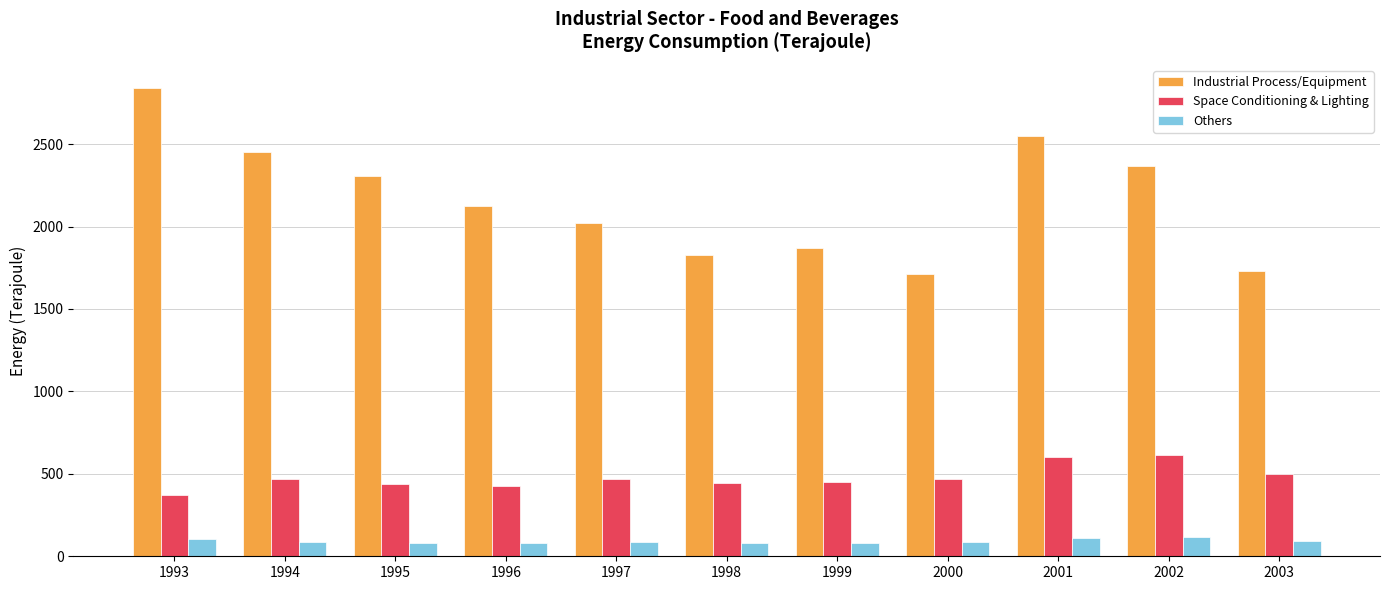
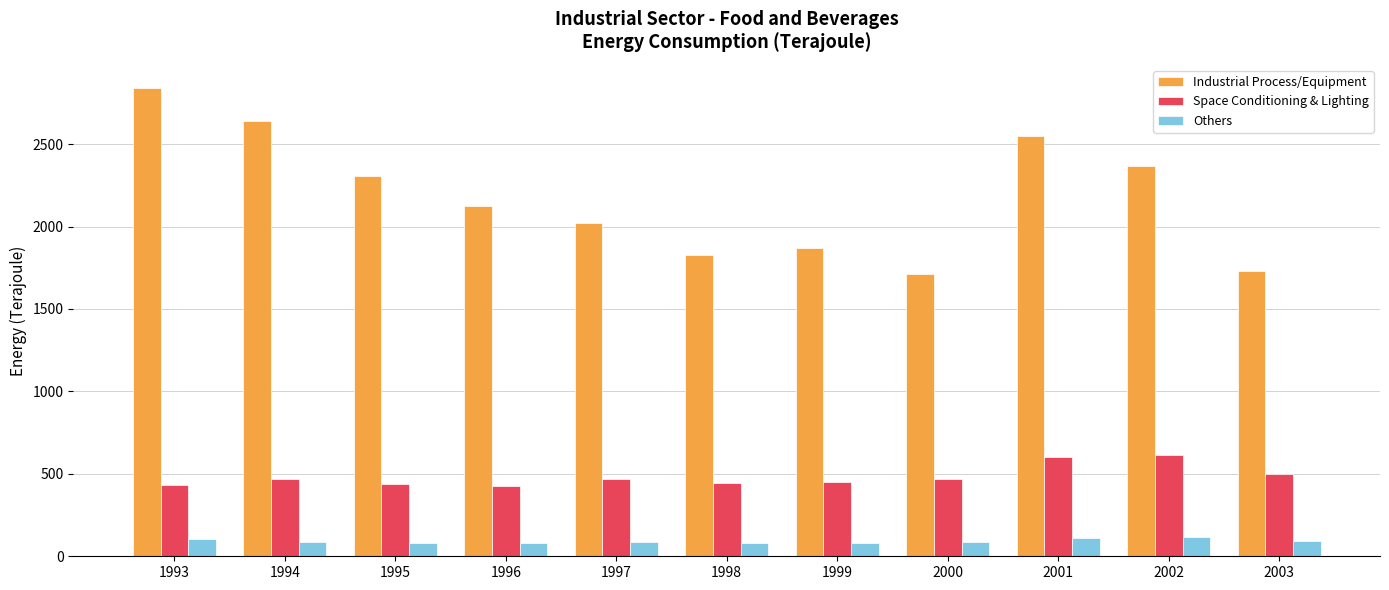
Space Conditioning & Lighting, 1993: 370 -> 430
Industrial Process/Equipment, 1994: 2450 -> 2640
